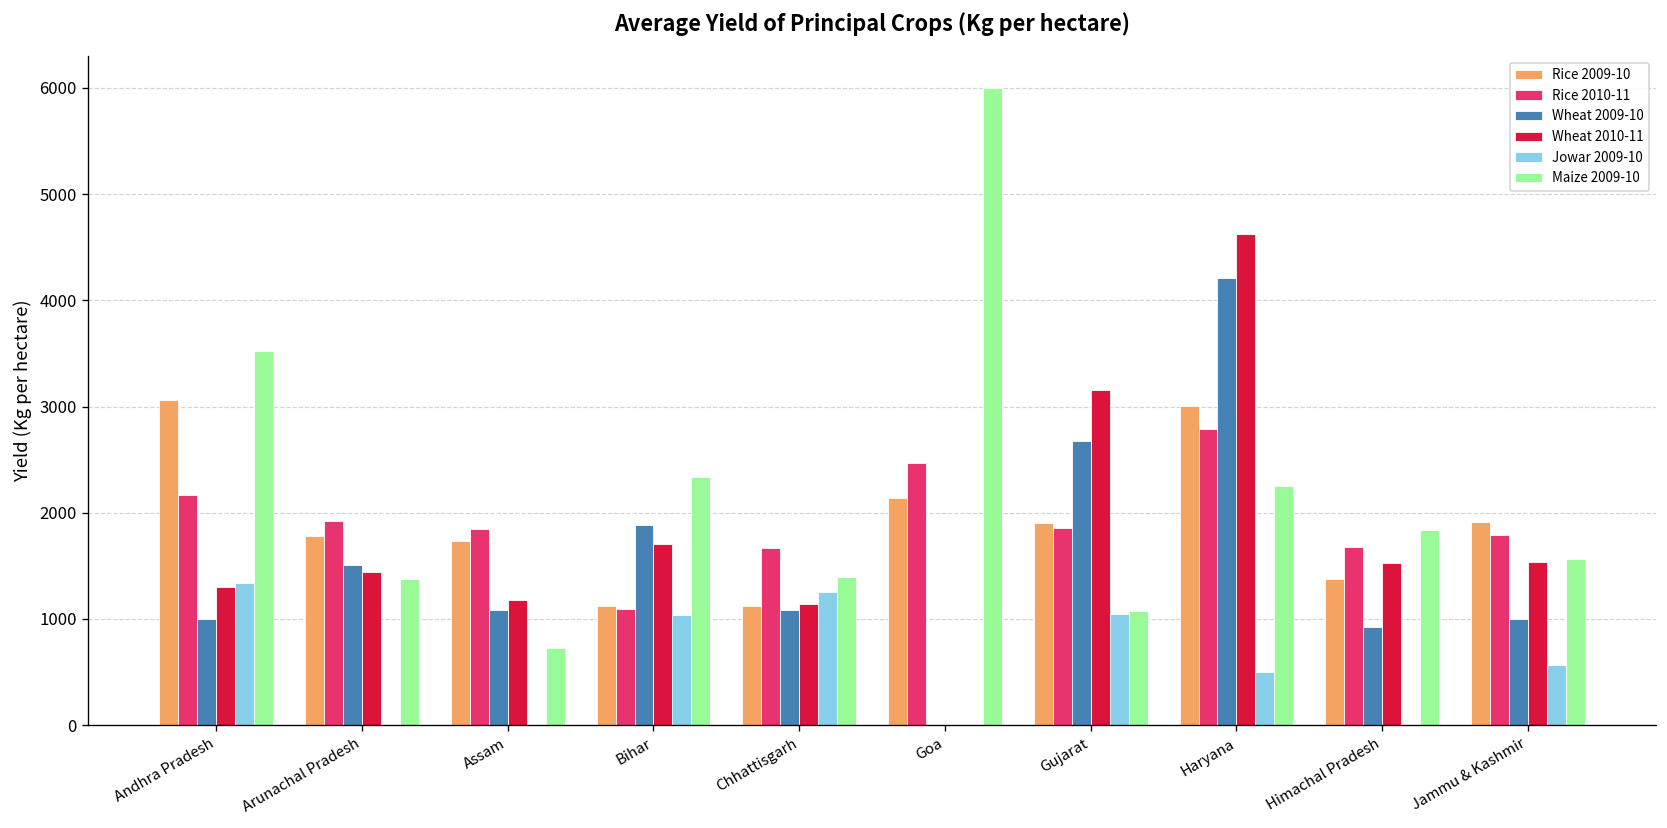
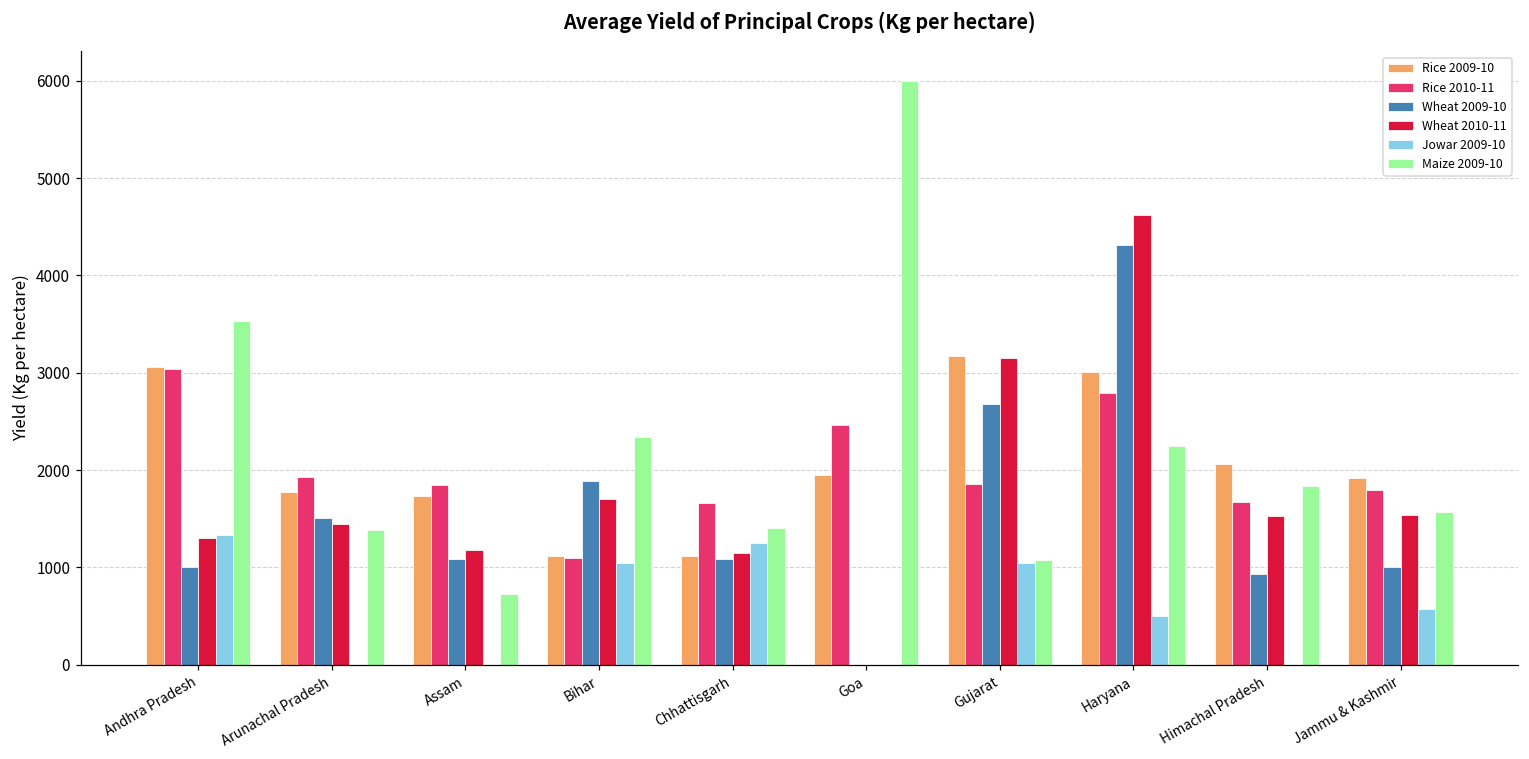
Rice 2010-11, Andhra Pradesh: 2200 -> 3000
Rice 2009-10, Goa: 2100 -> 1900
Rice 2009-10, Gujarat: 1900 -> 3200
Wheat 2009-10, Haryana: 4200 -> 4300
Rice 2009-10, Himachal Pradesh: 1400 -> 2100
